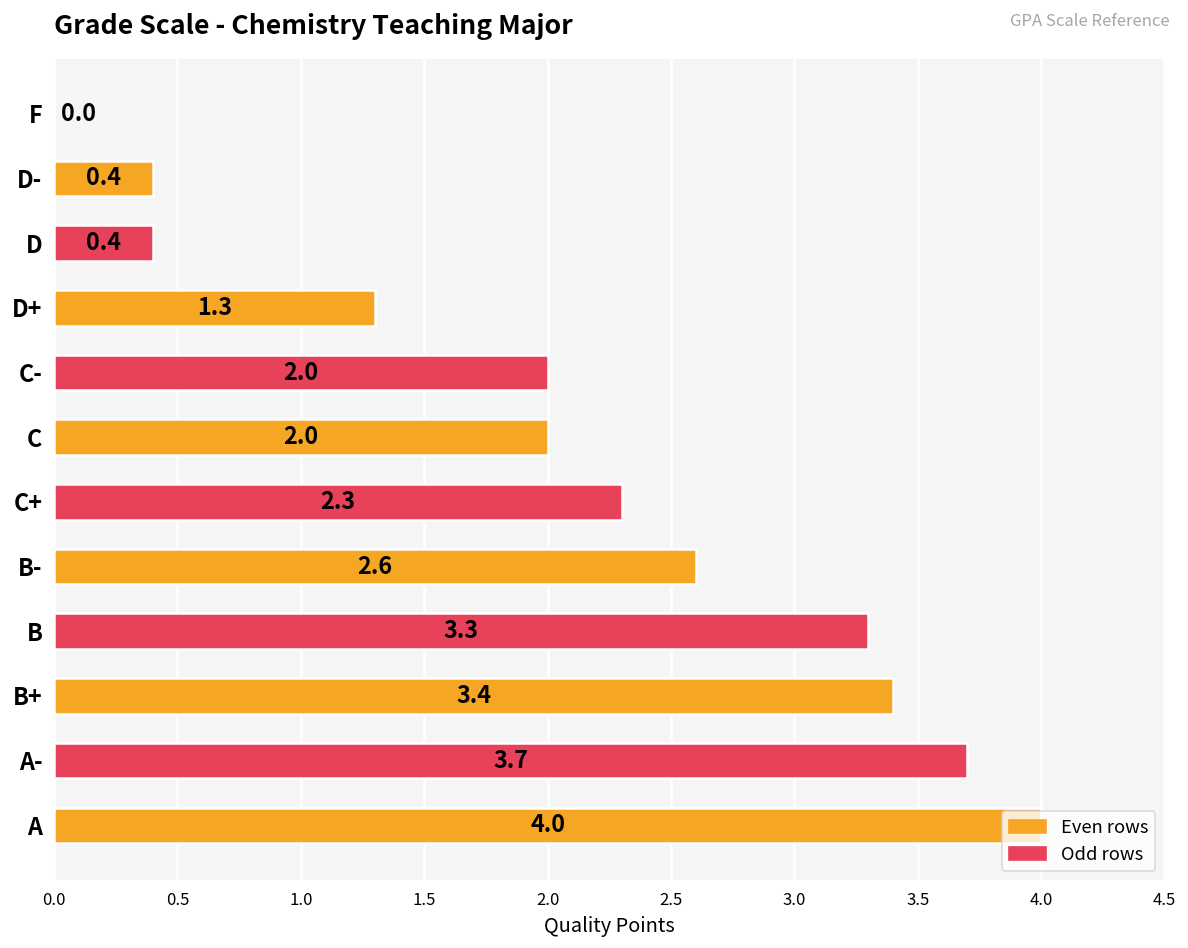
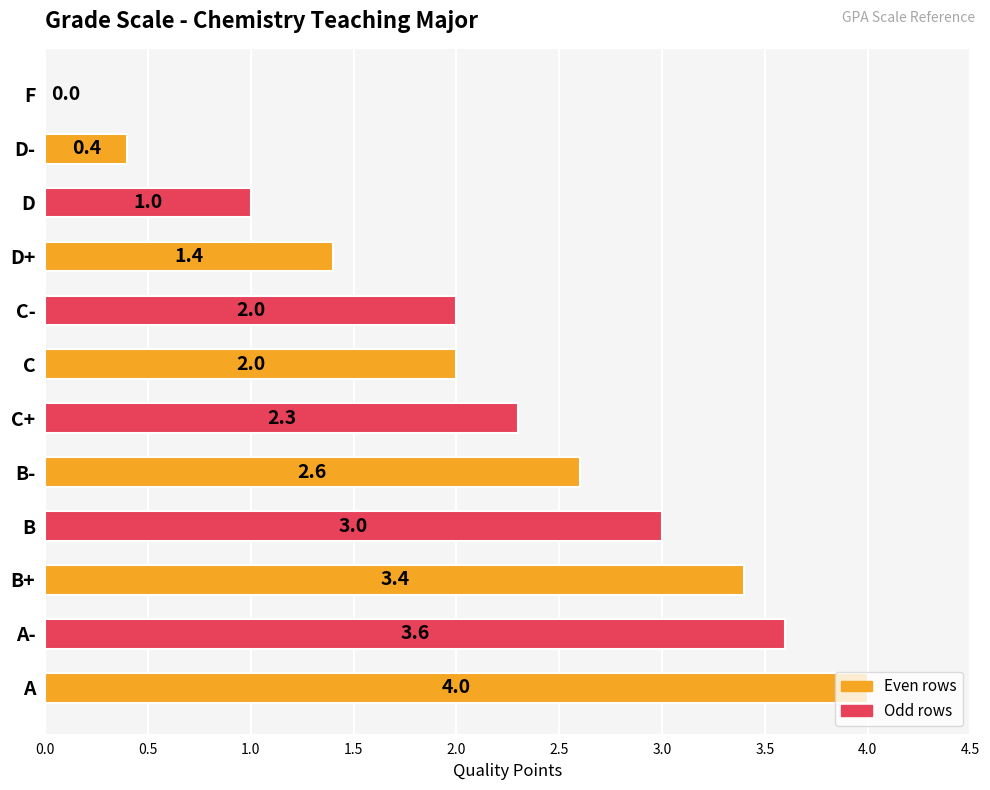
D: 0.4 -> 1.0
D+: 1.3 -> 1.4
B: 3.3 -> 3.0
A-: 3.7 -> 3.6
